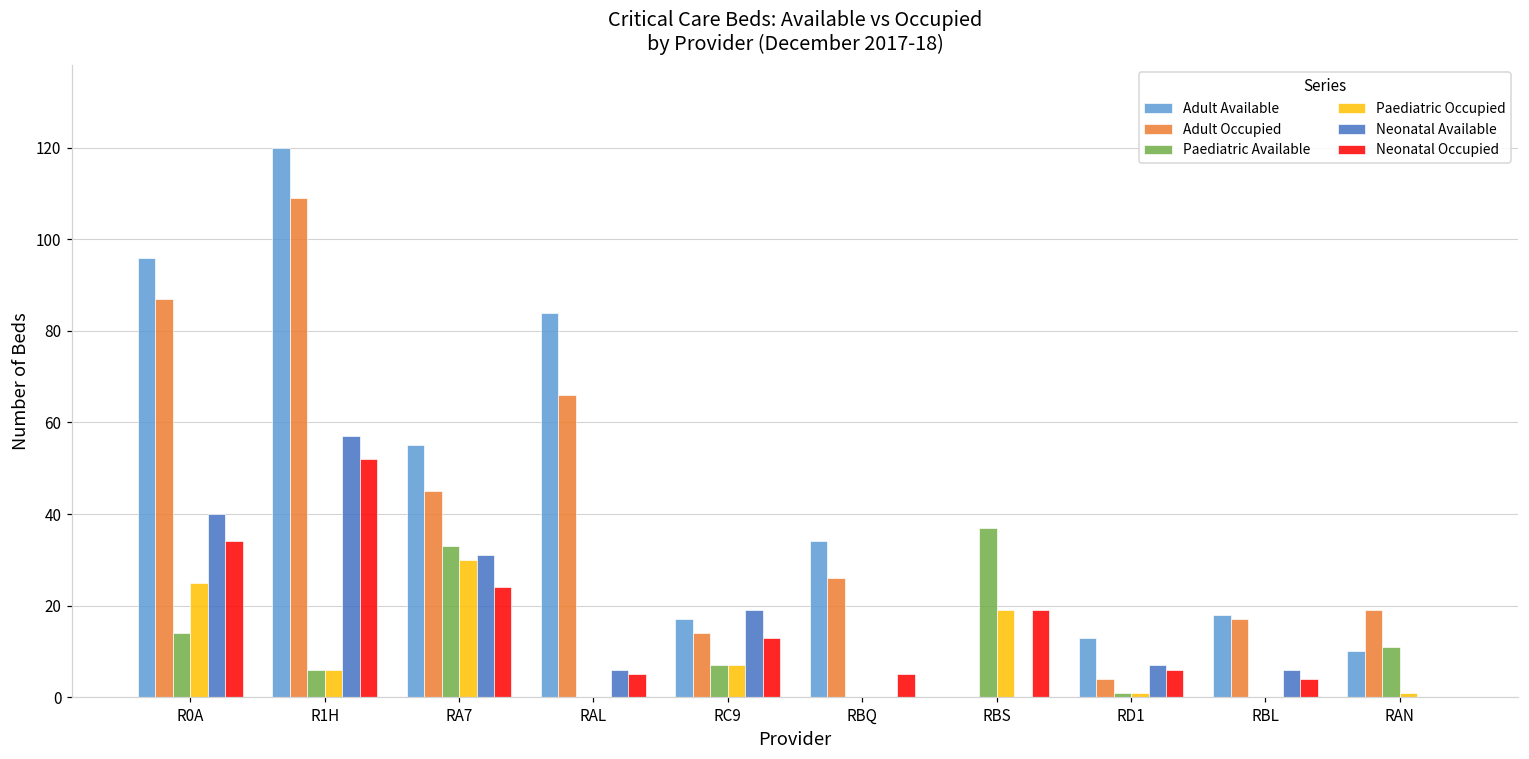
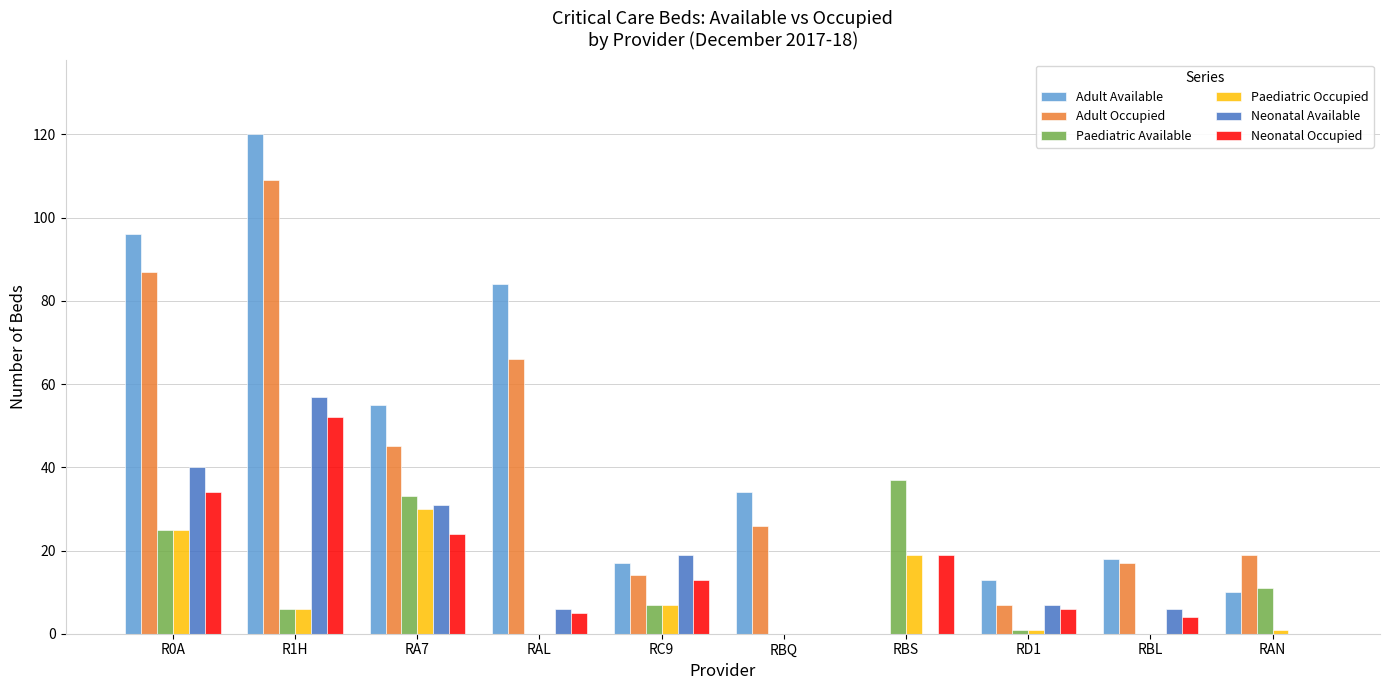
Paediatric Available, R0A: 14 -> 25
Neonatal Occupied, RBQ: 5 -> 0
Adult Occupied, RD1: 4 -> 7
